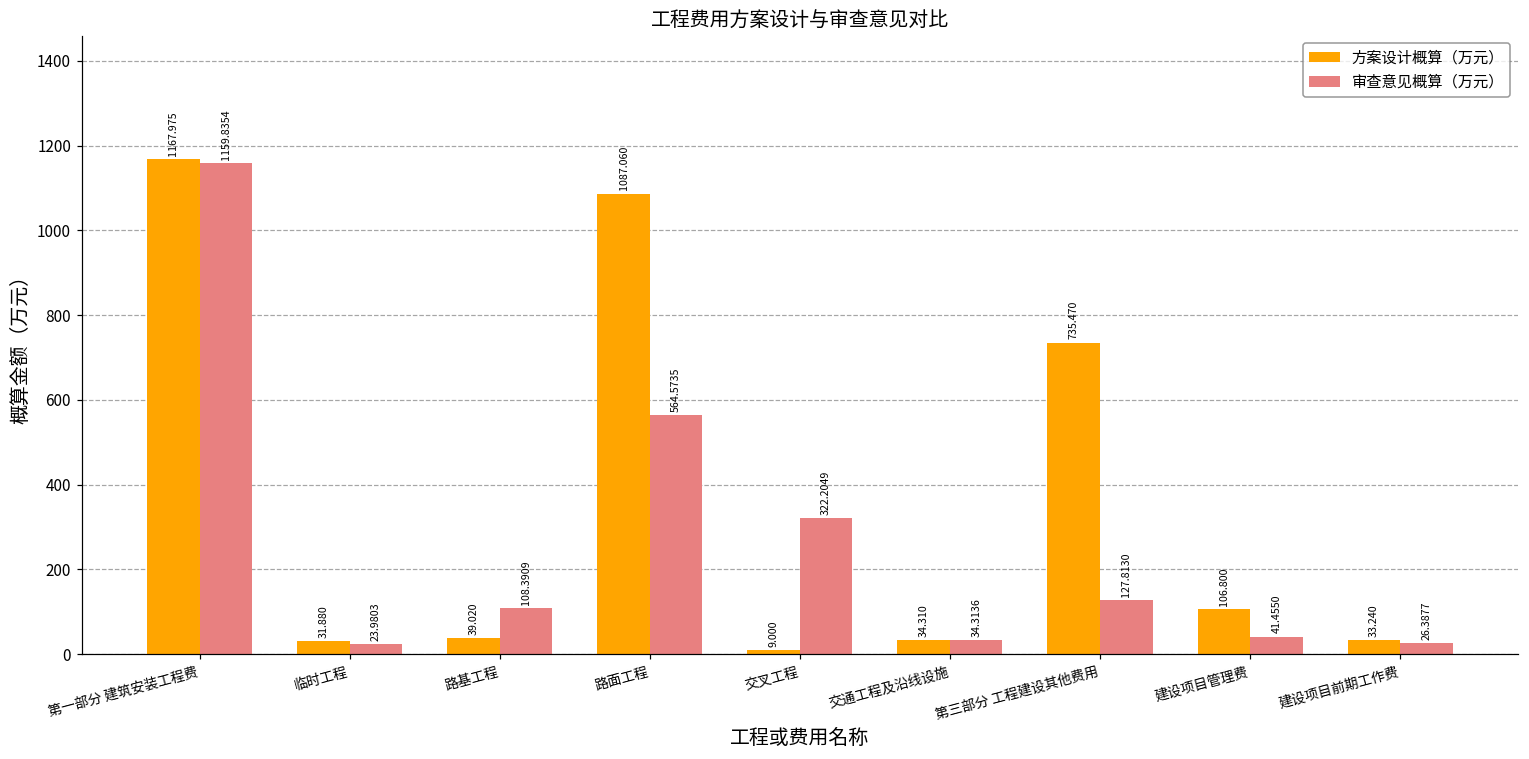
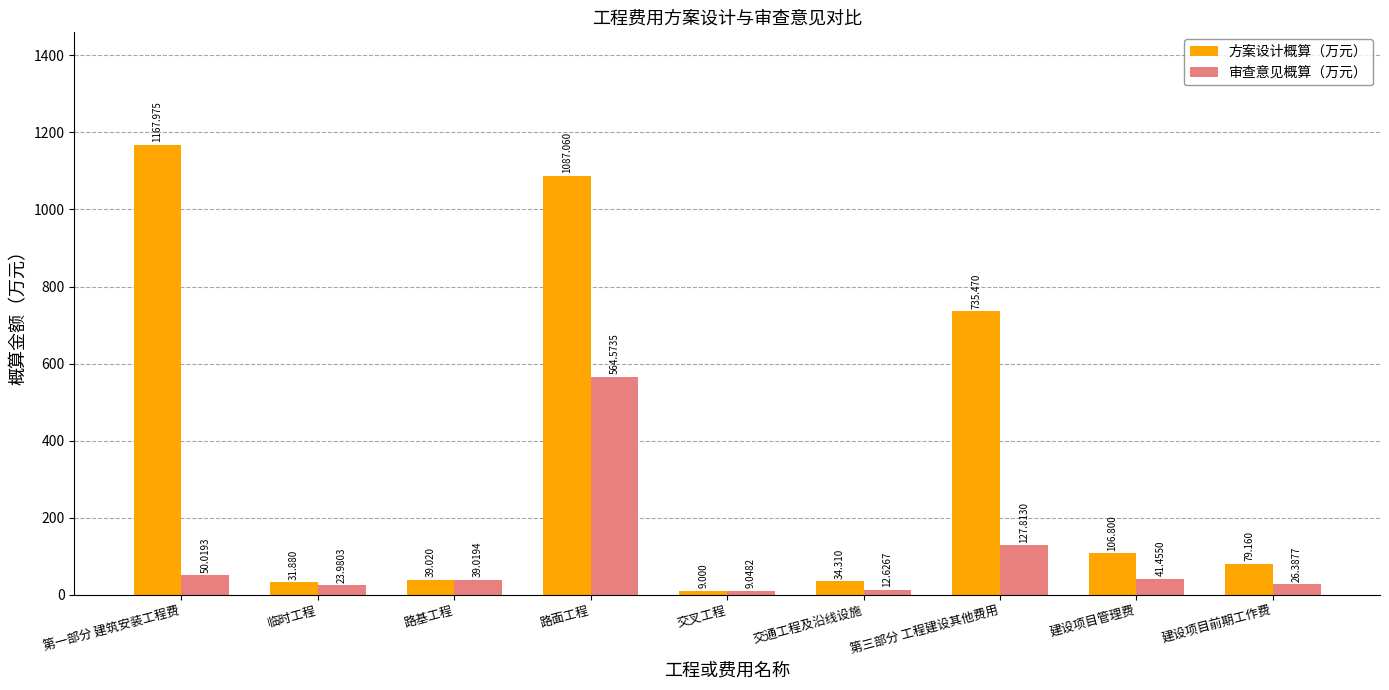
审查意见概算（万元）, 第一部分 建筑安装工程费: 1159.8354 -> 50.0193
审查意见概算（万元）, 路基工程: 108.3909 -> 39.0194
审查意见概算（万元）, 交叉工程: 322.2049 -> 9.0482
审查意见概算（万元）, 交通工程及沿线设施: 34.3136 -> 12.6267
方案设计概算（万元）, 建设项目前期工作费: 33.240 -> 79.160
